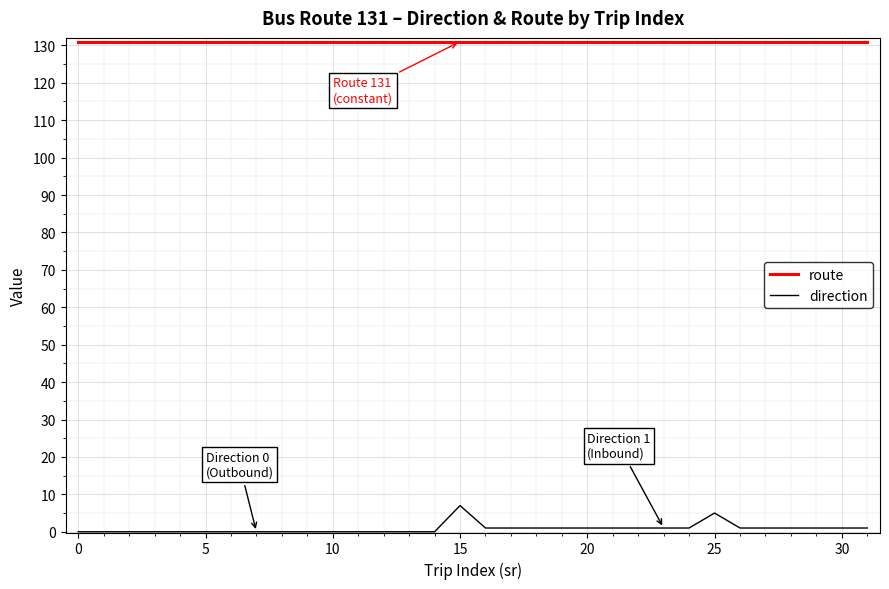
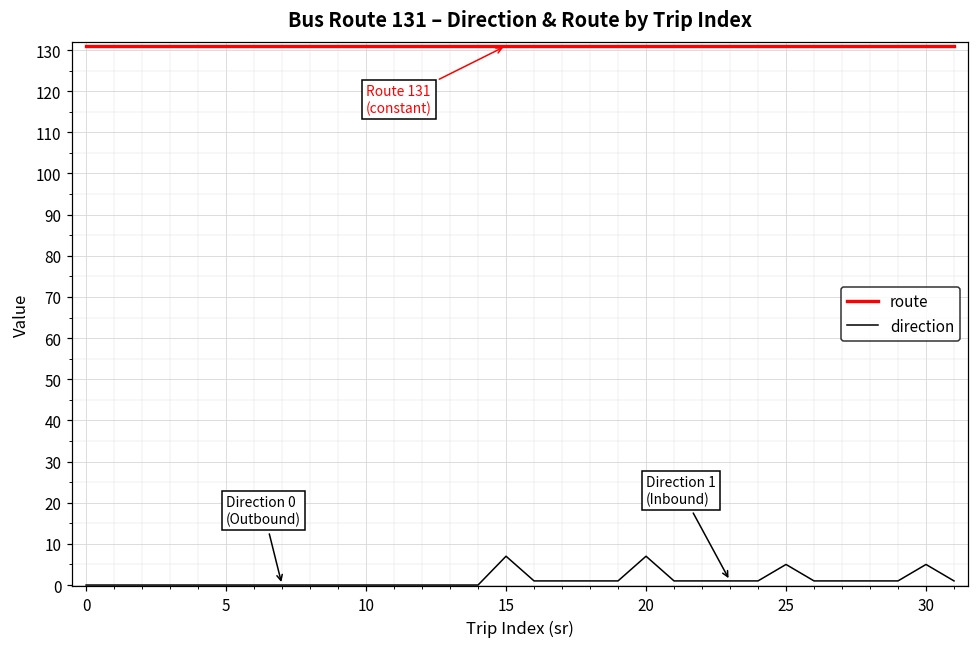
direction, 20: 1 -> 7
direction, 30: 1 -> 5
